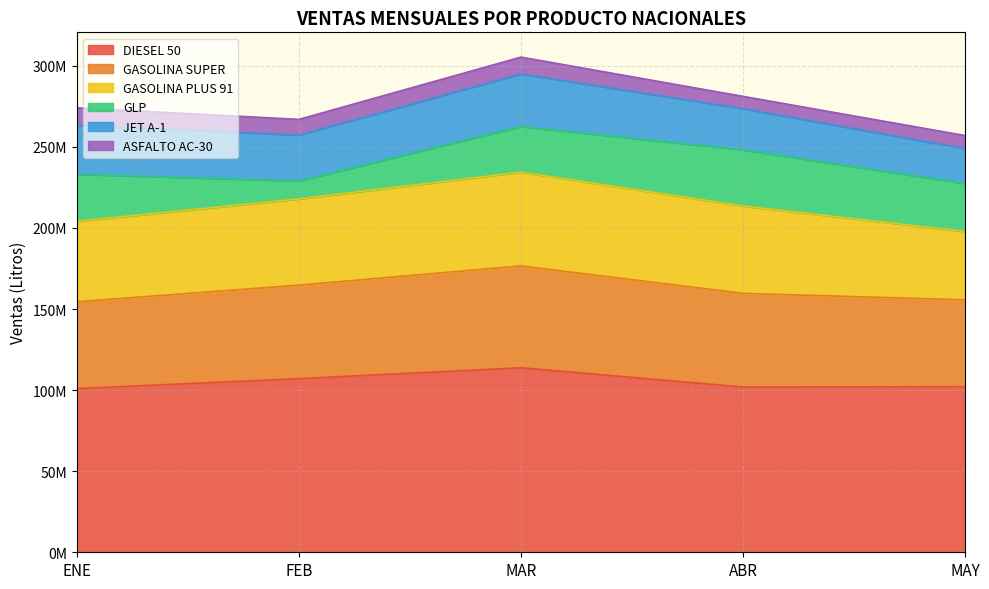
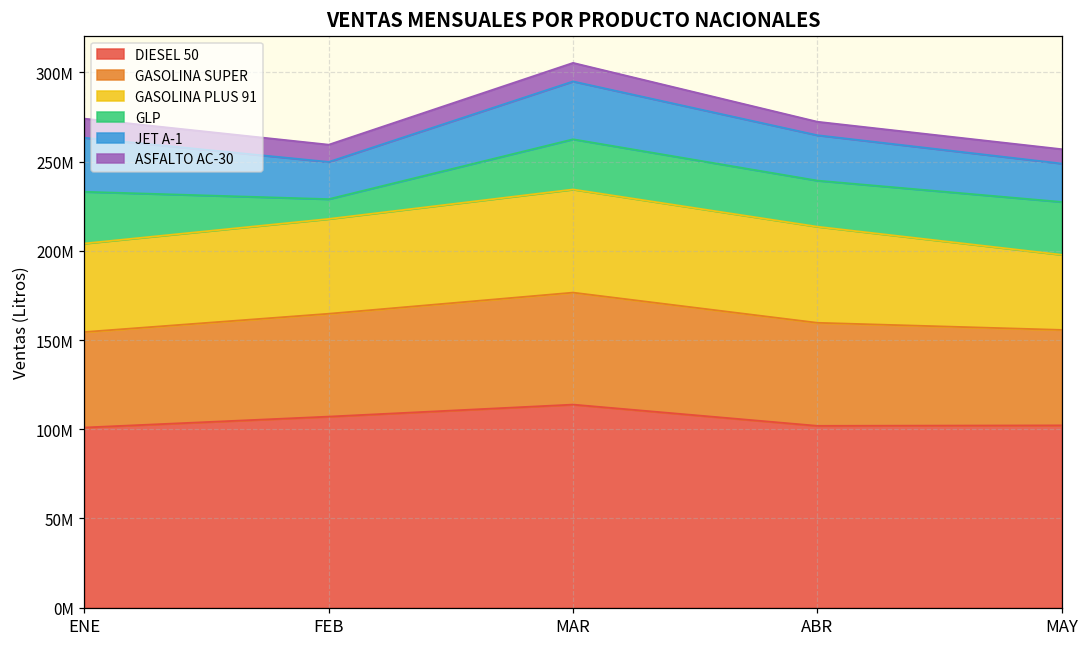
JET A-1, FEB: 28000000 -> 21000000
GLP, ABR: 35000000 -> 26000000
